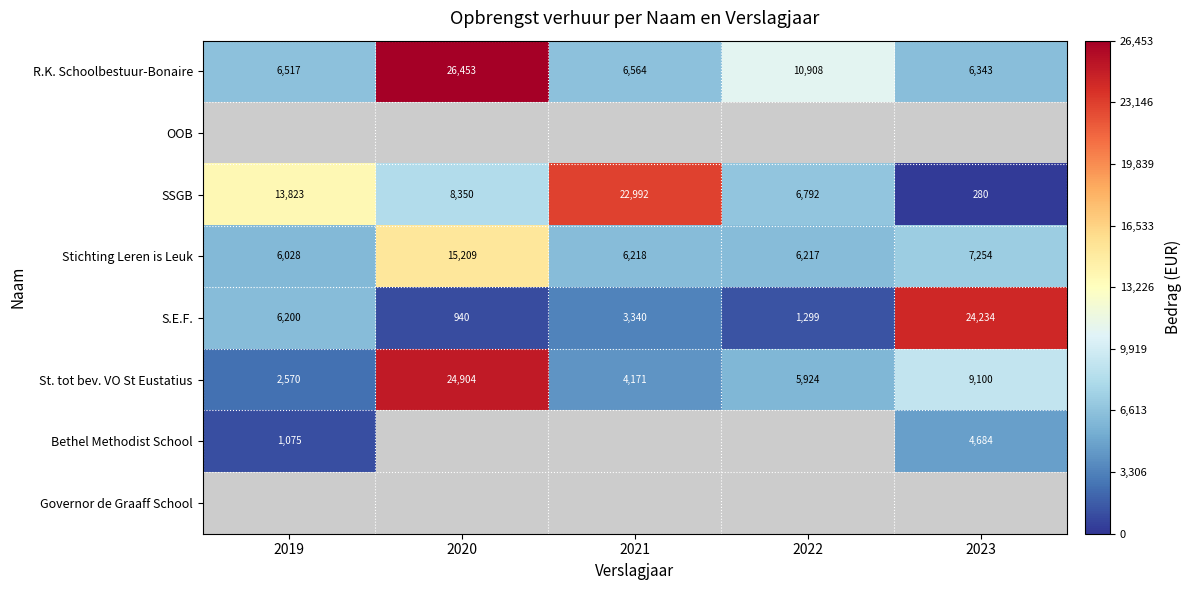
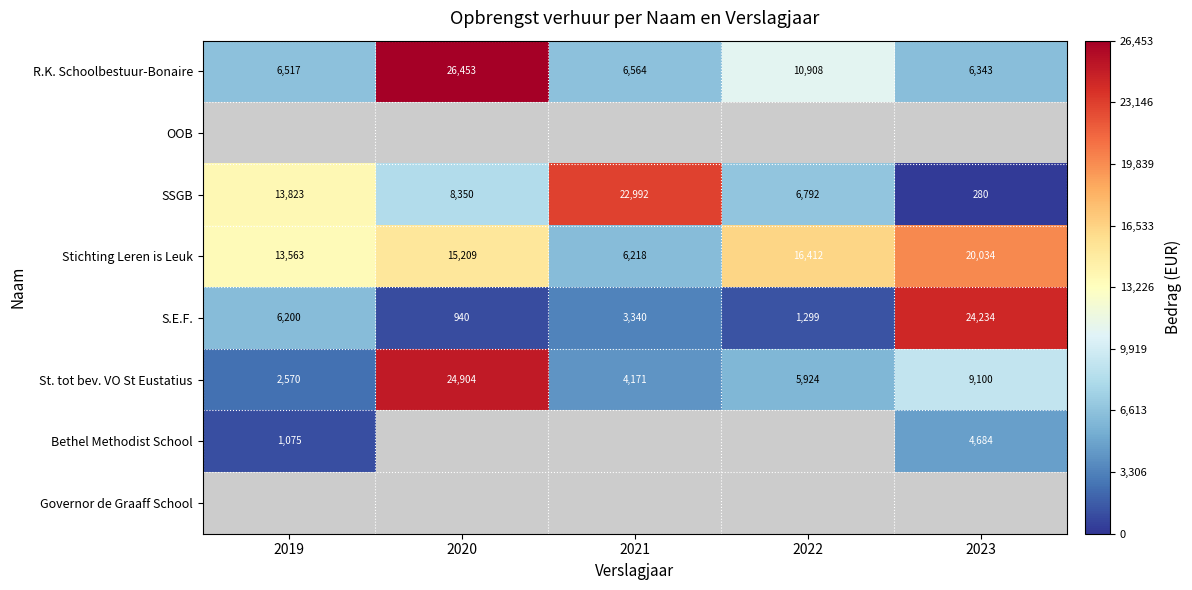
Stichting Leren is Leuk, 2019: 6,028 -> 13,563
Stichting Leren is Leuk, 2022: 6,217 -> 16,412
Stichting Leren is Leuk, 2023: 7,254 -> 20,034
